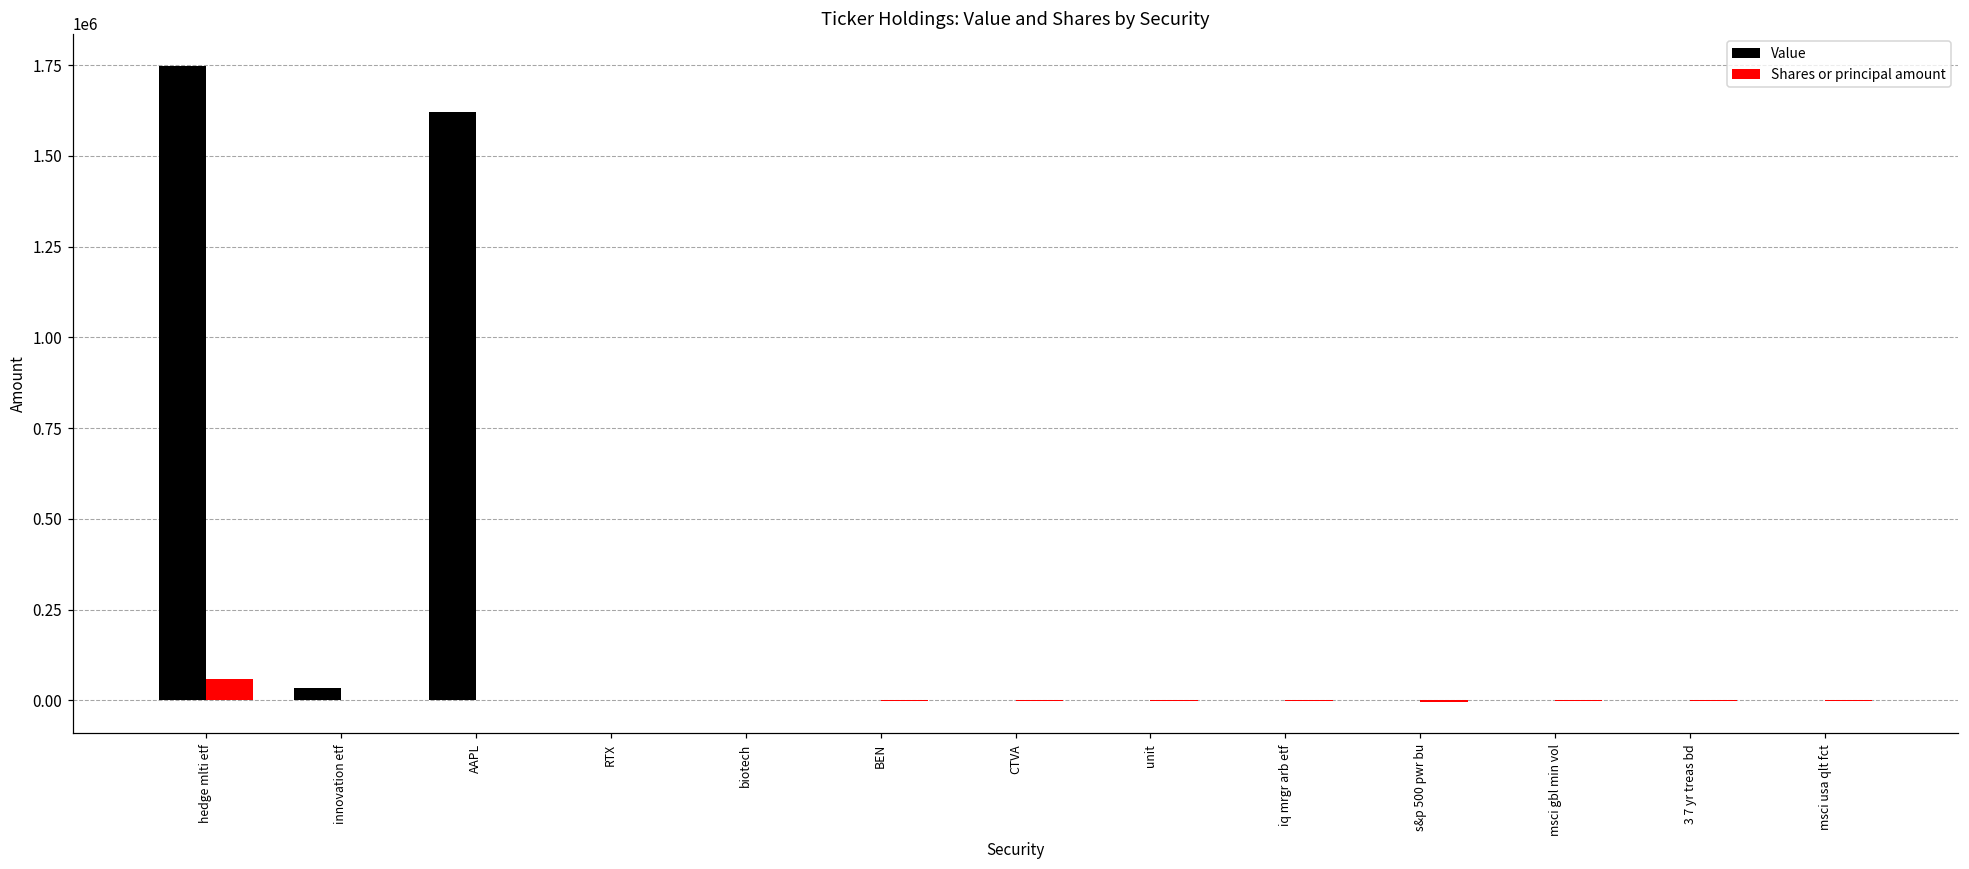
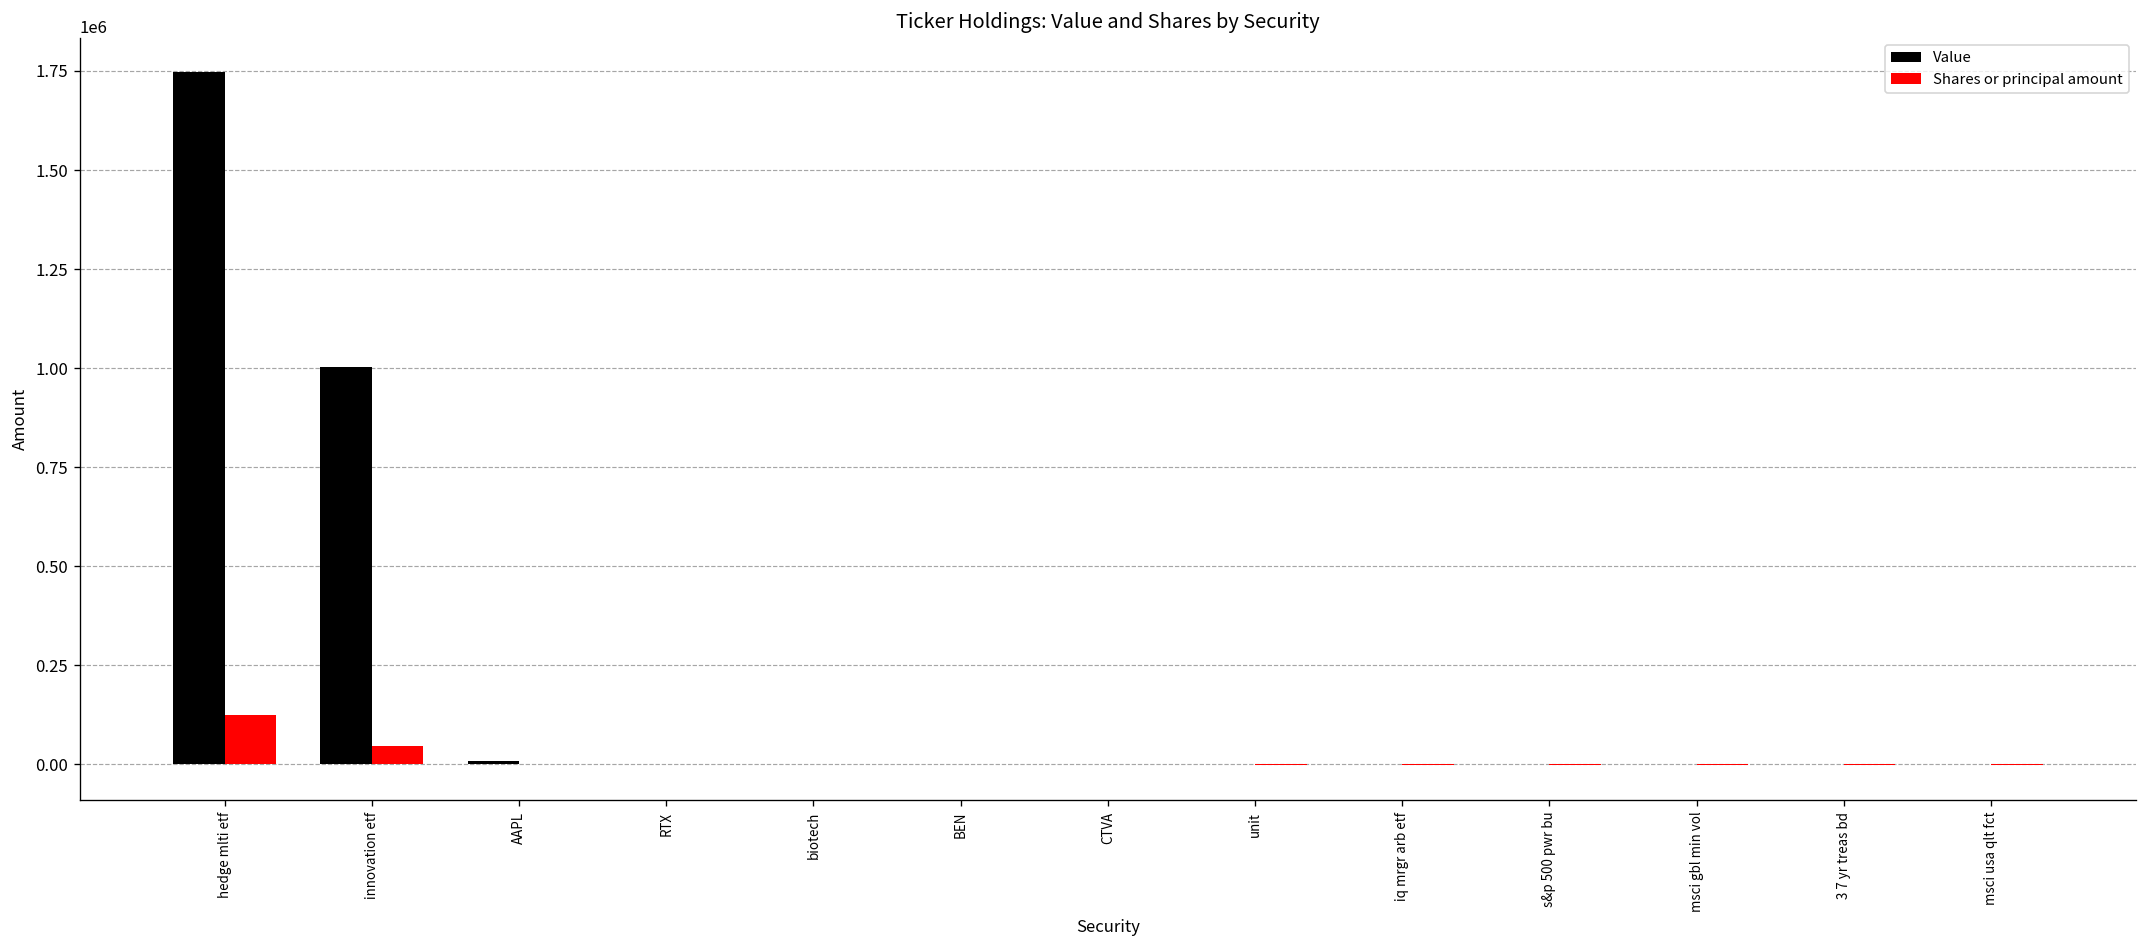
Shares or principal amount, hedge mlti etf: 60000 -> 120000
Value, innovation etf: 30000 -> 1000000
Shares or principal amount, innovation etf: 0 -> 40000
Value, AAPL: 1620000 -> 10000
